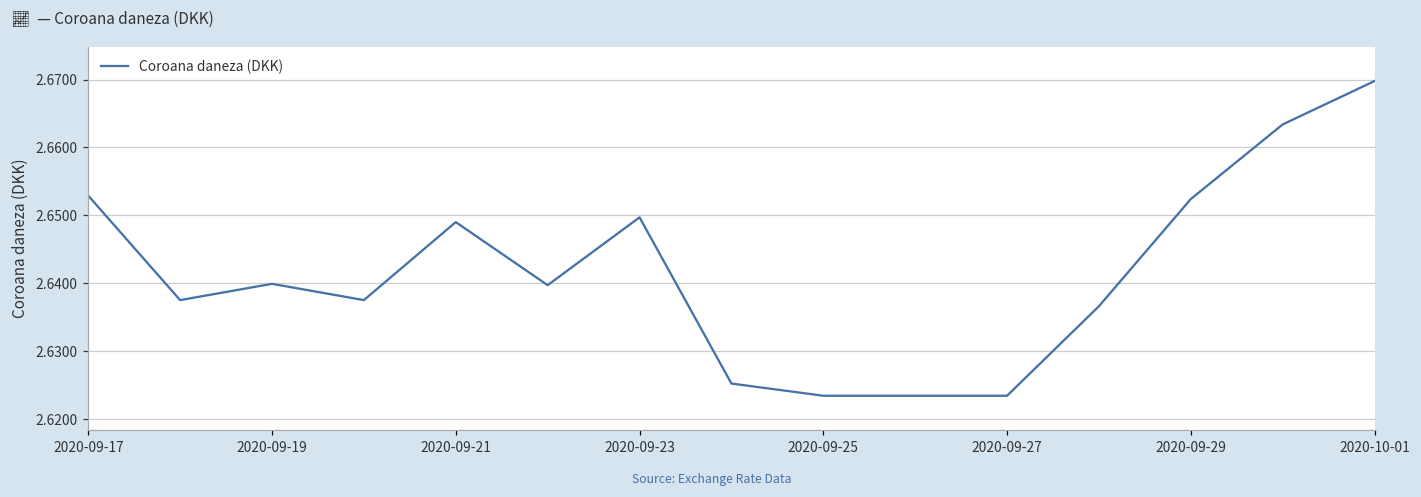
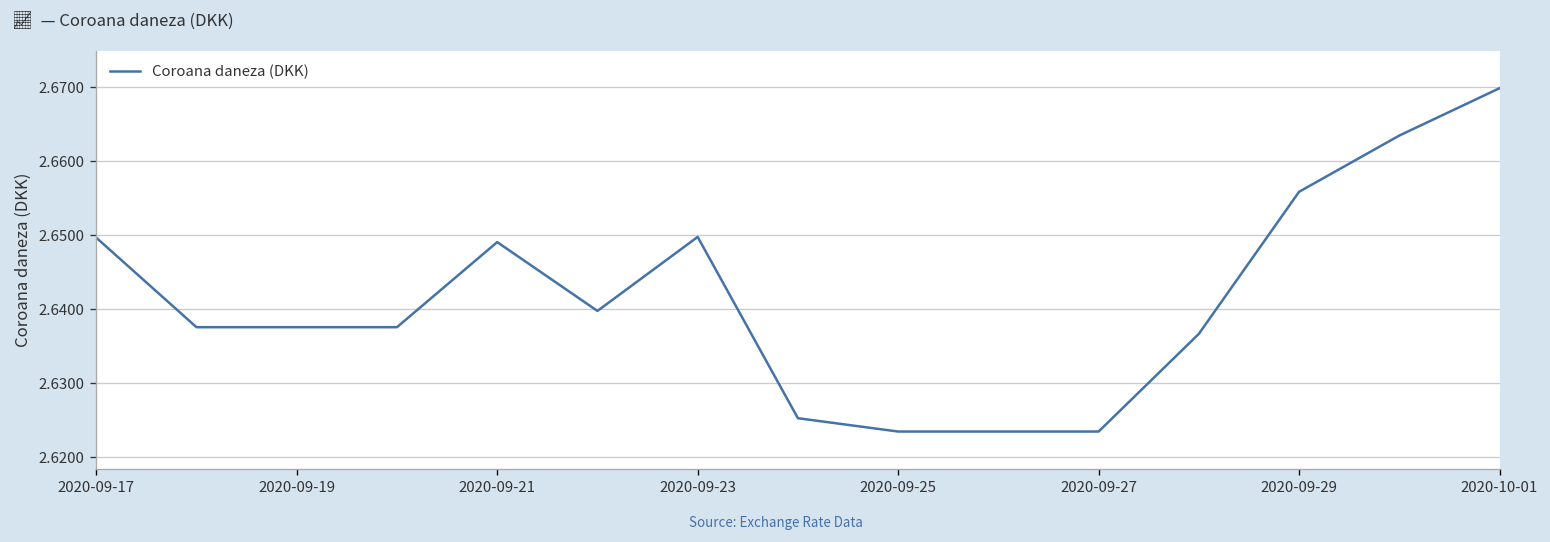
2020-09-17: 2.653 -> 2.650
2020-09-19: 2.640 -> 2.638
2020-09-29: 2.652 -> 2.656
